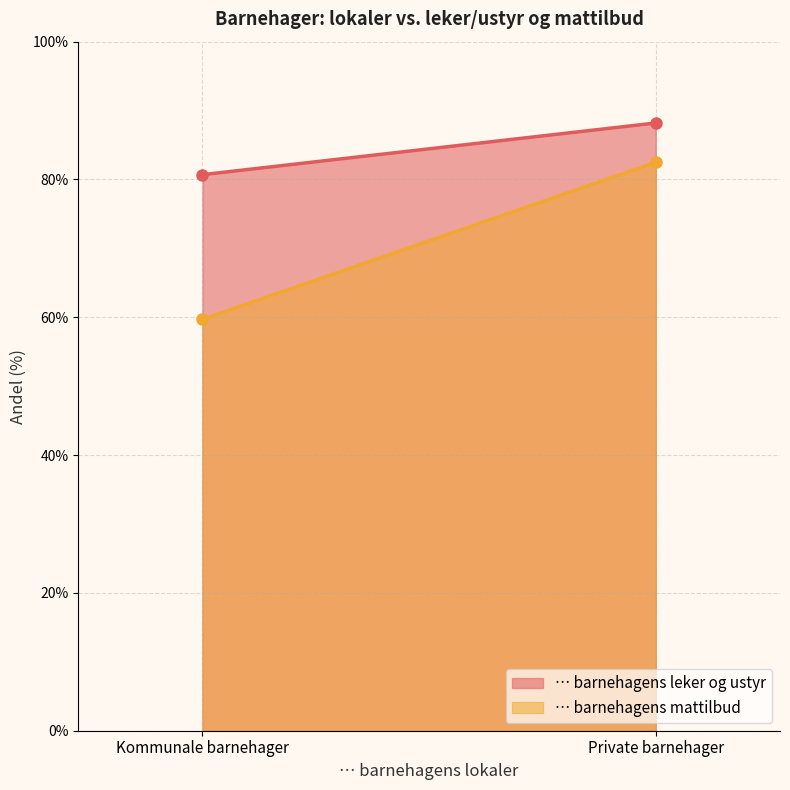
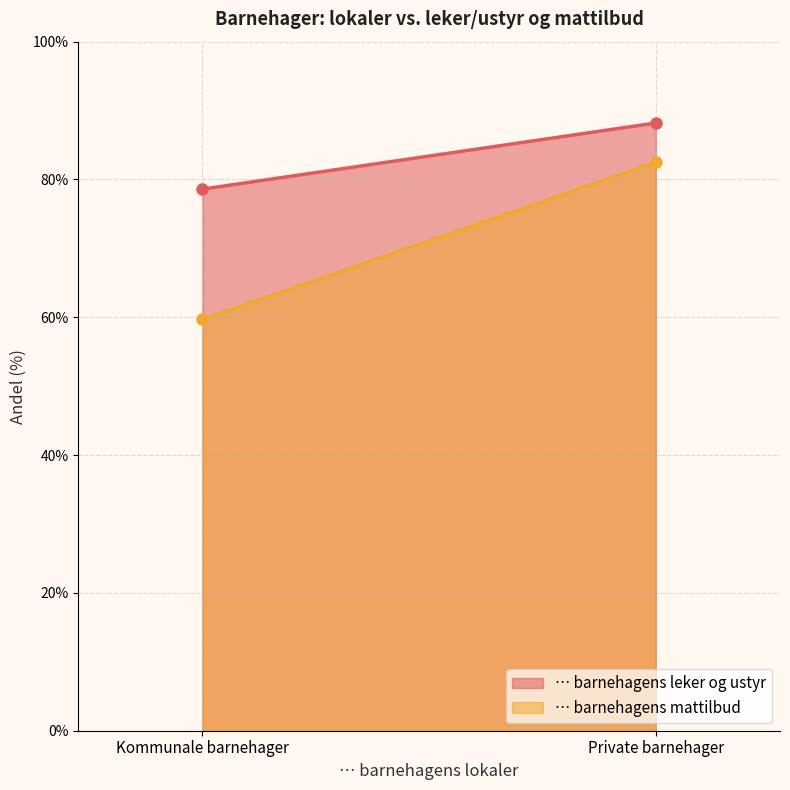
… barnehagens leker og ustyr, Kommunale barnehager: 81% -> 79%
